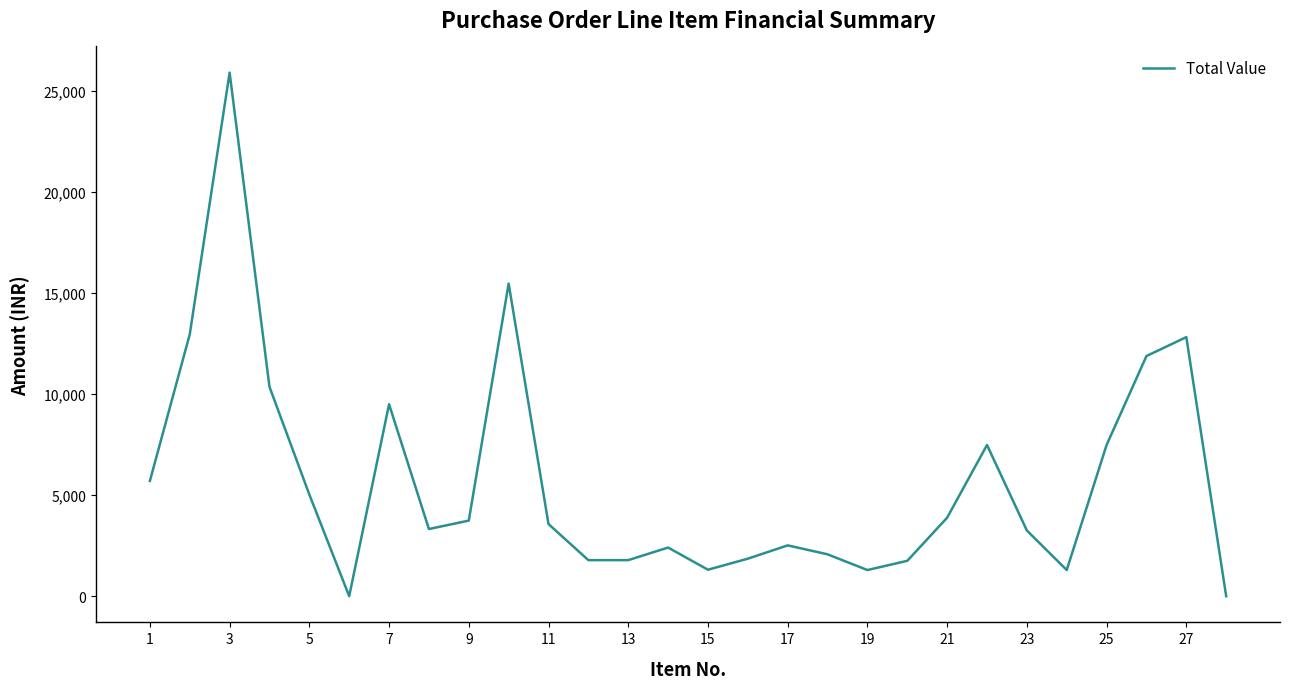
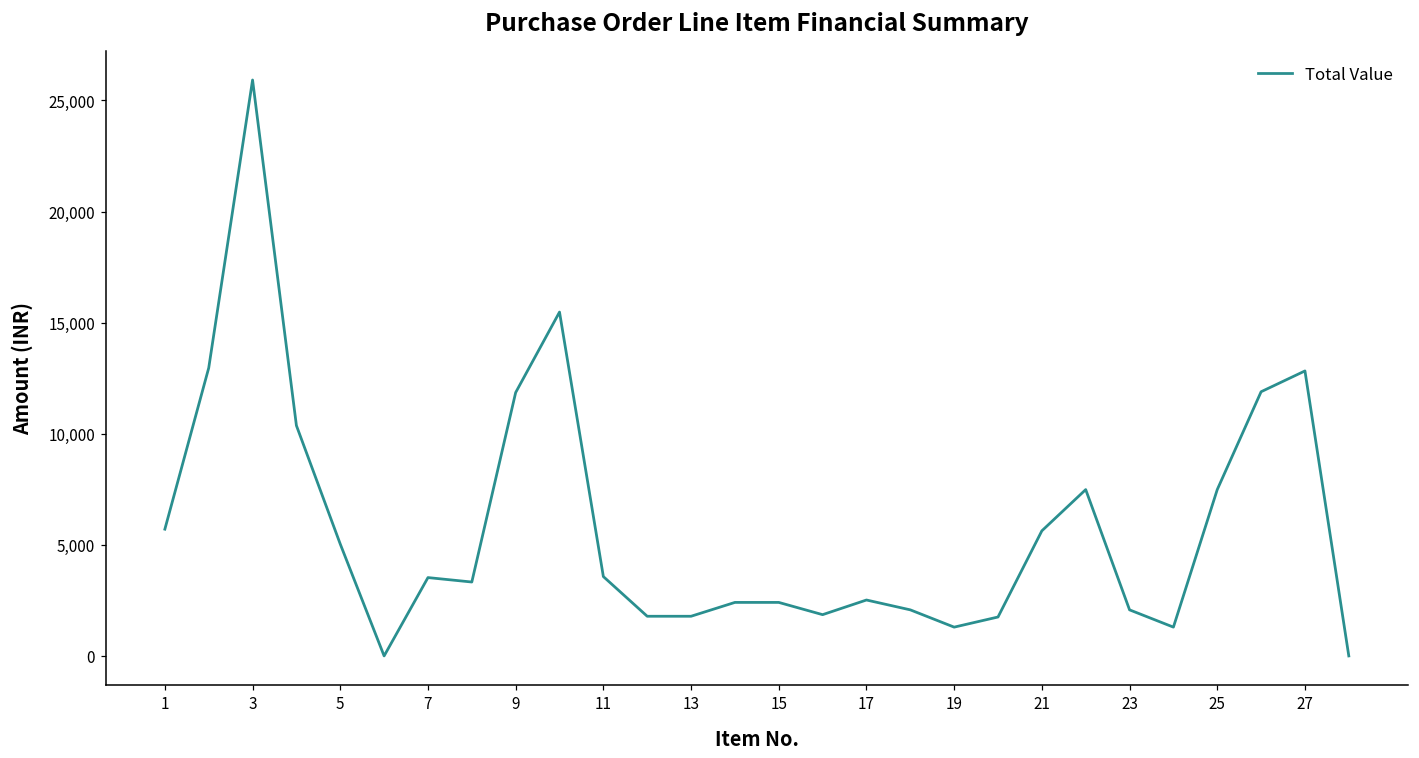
7: 9,500 -> 3,500
9: 3,700 -> 11,900
15: 1,300 -> 2,400
21: 3,900 -> 5,600
23: 3,300 -> 2,100
